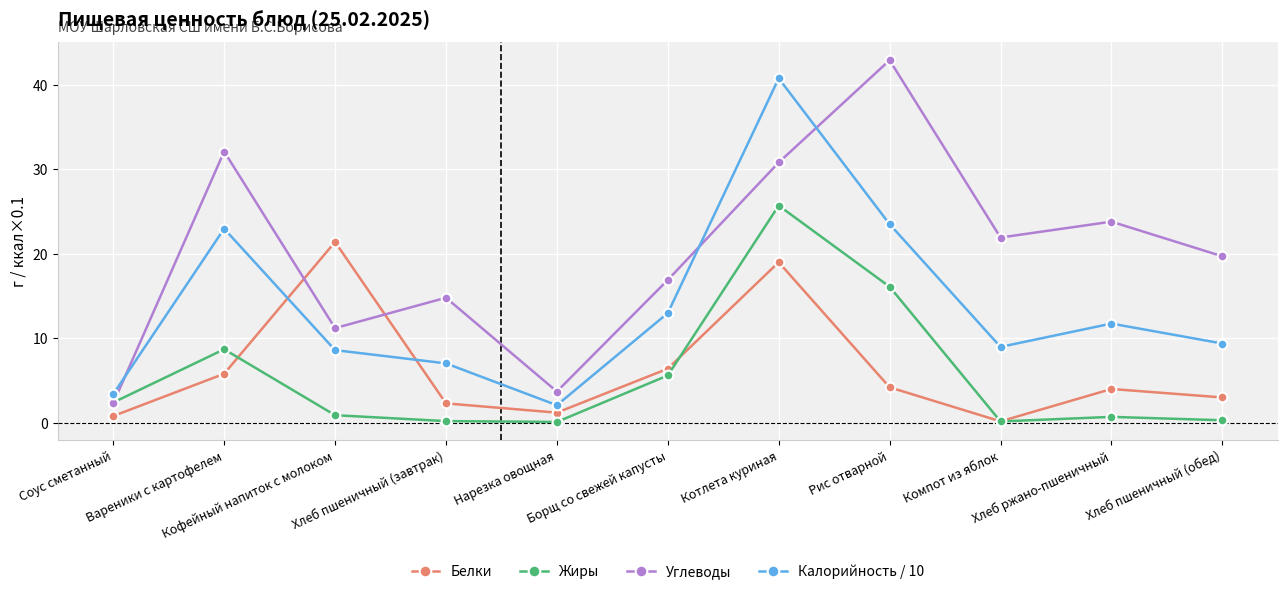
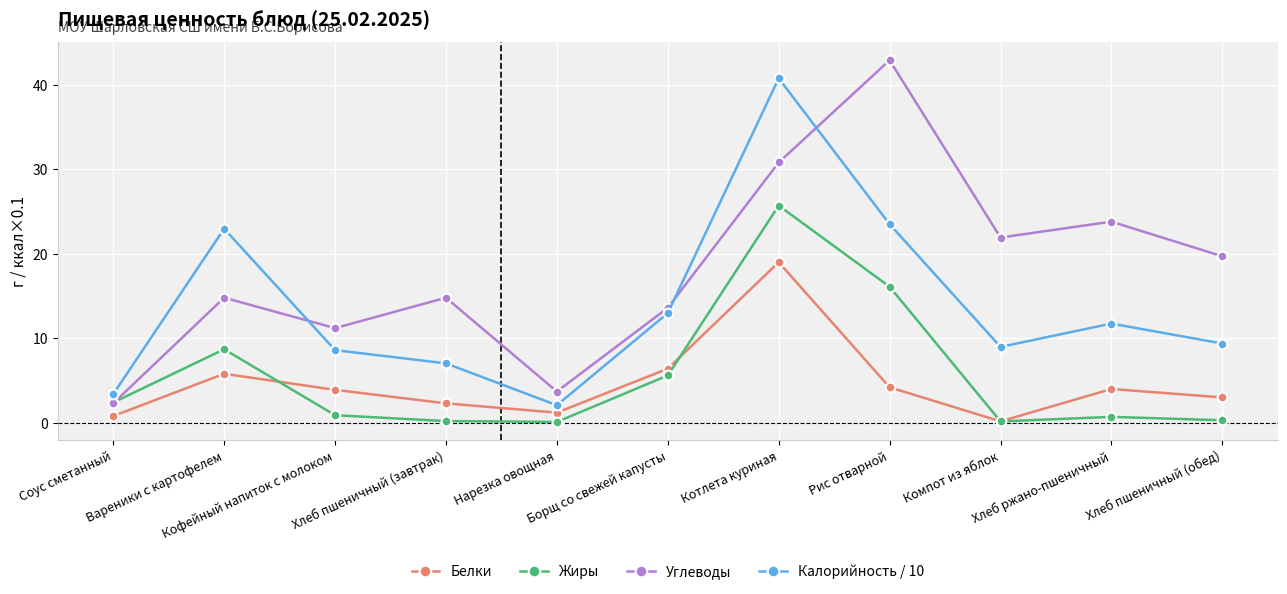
Углеводы, Вареники с картофелем: 32 -> 15
Белки, Кофейный напиток с молоком: 21 -> 4
Углеводы, Борщ со свежей капусты: 17 -> 14
